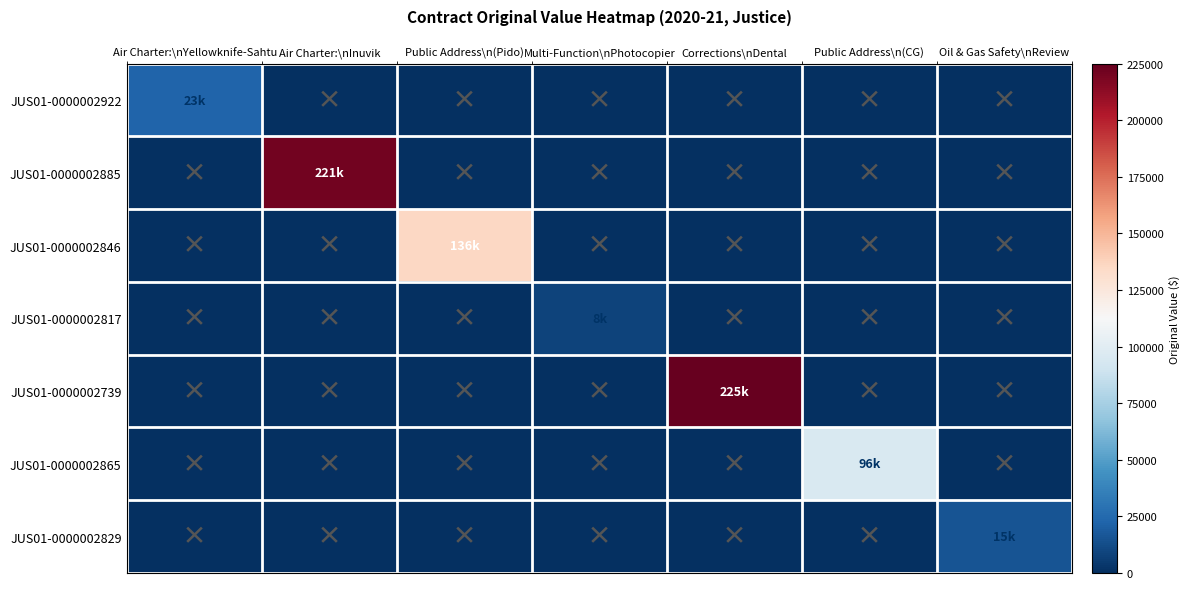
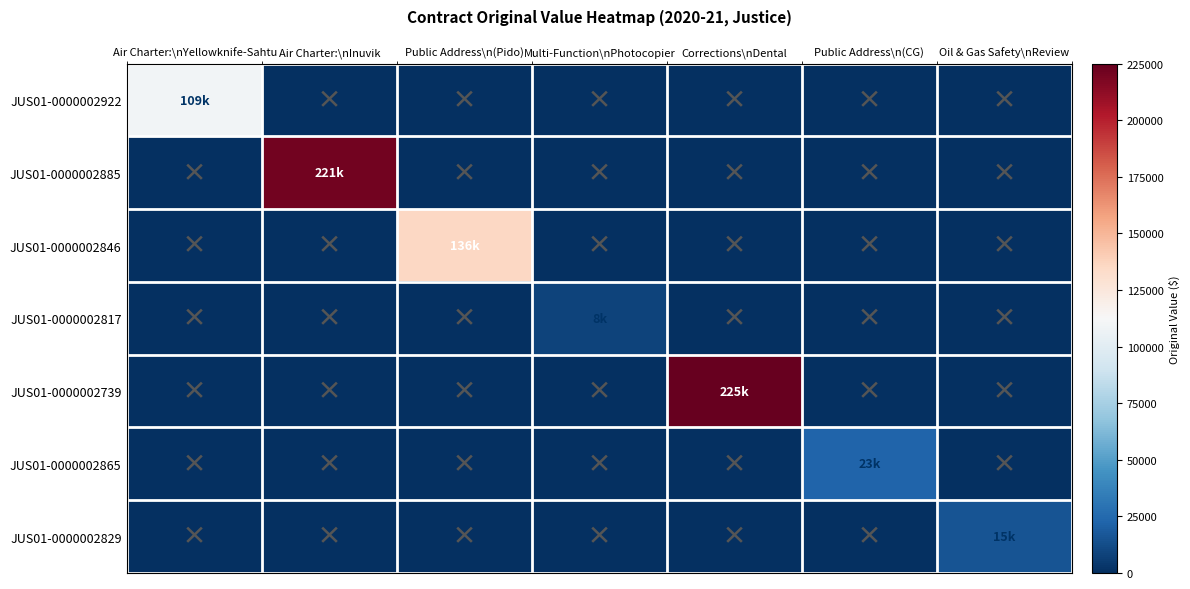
JUS01-0000002922, Air Charter:\nYellowknife-Sahtu: 23k -> 109k
JUS01-0000002865, Public Address\n(CG): 96k -> 23k
